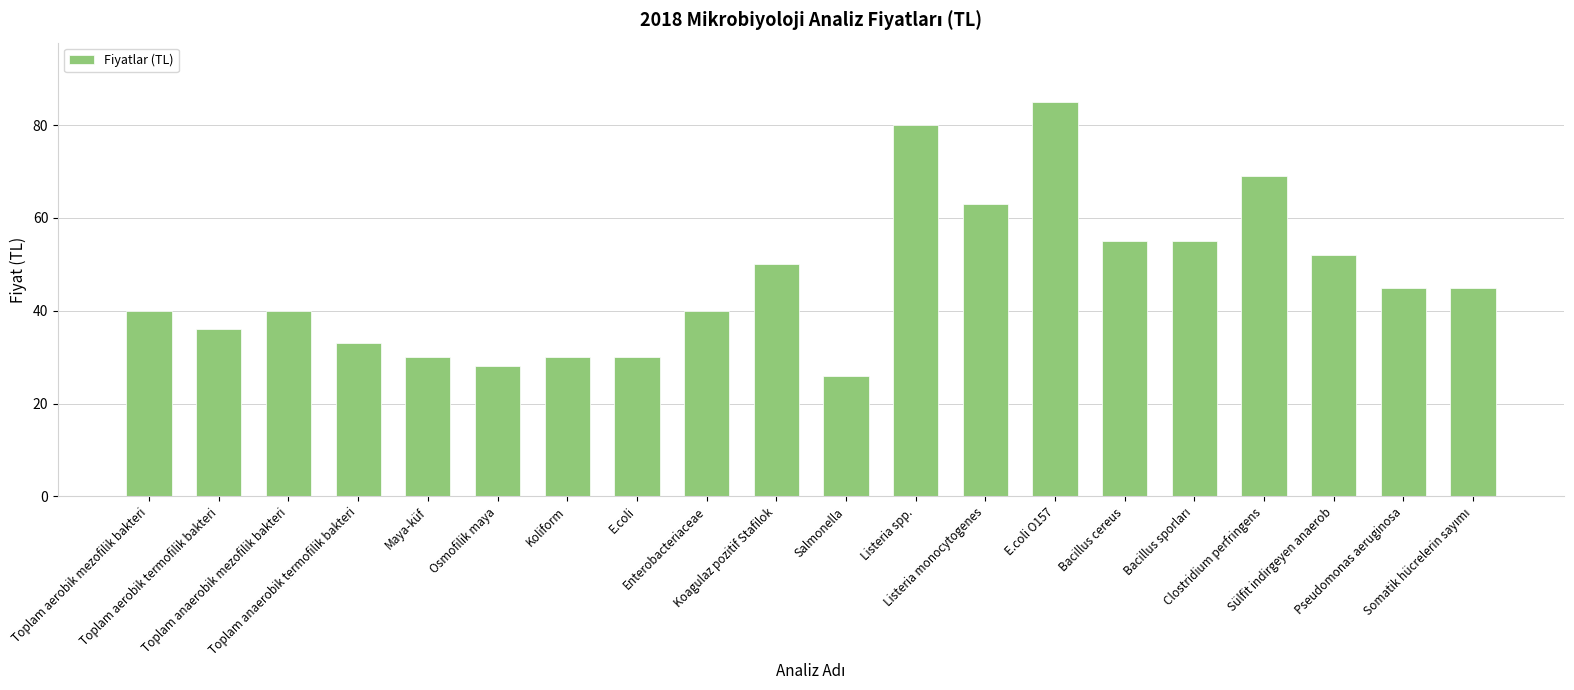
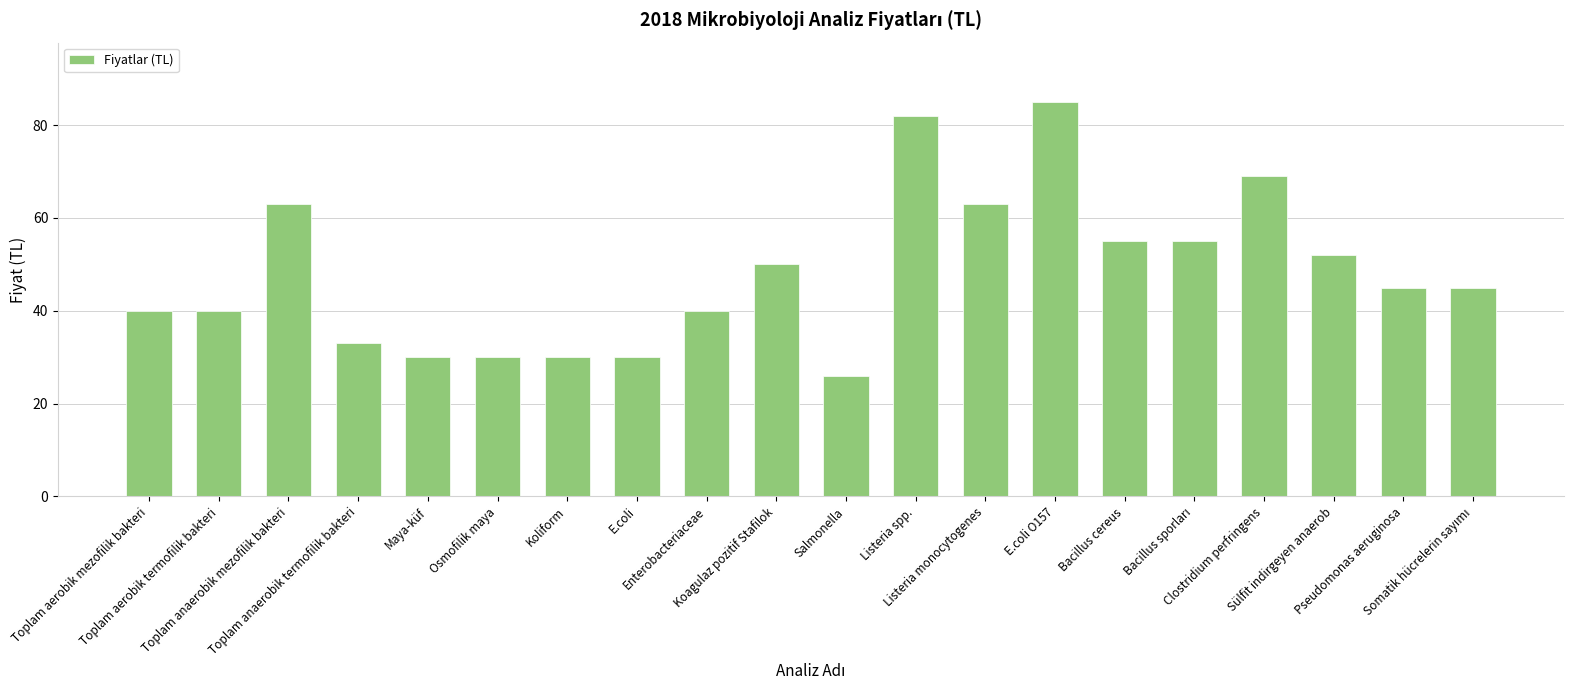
Toplam aerobik termofilik bakteri: 36 -> 40
Toplam anaerobik mezofilik bakteri: 40 -> 63
Osmofilik maya: 28 -> 30
Listeria spp.: 80 -> 82
